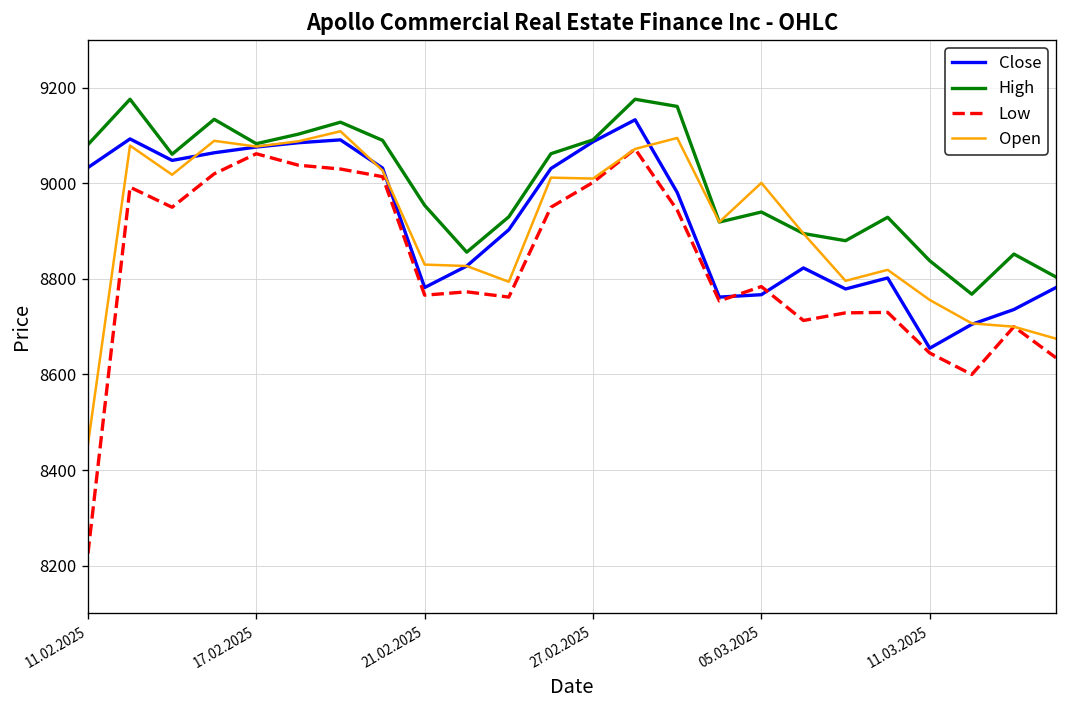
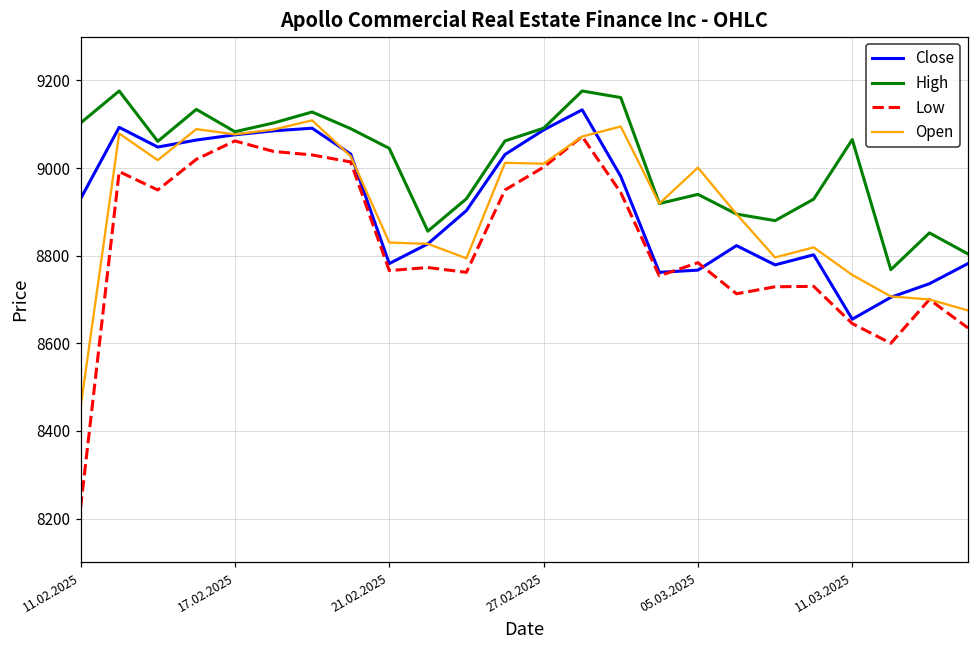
Close, 11.02.2025: 9030 -> 8930
High, 11.02.2025: 9080 -> 9100
High, 21.02.2025: 8950 -> 9050
High, 11.03.2025: 8840 -> 9070
